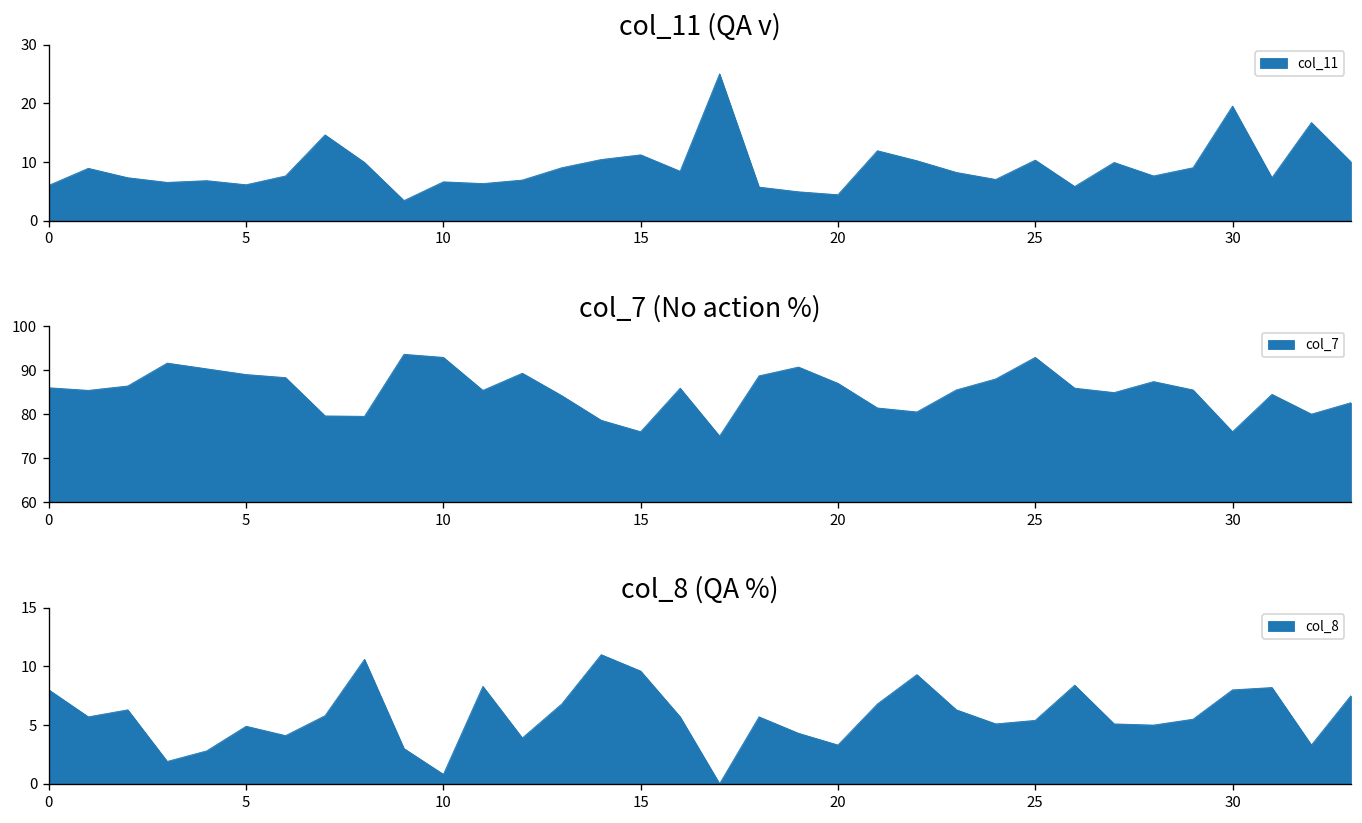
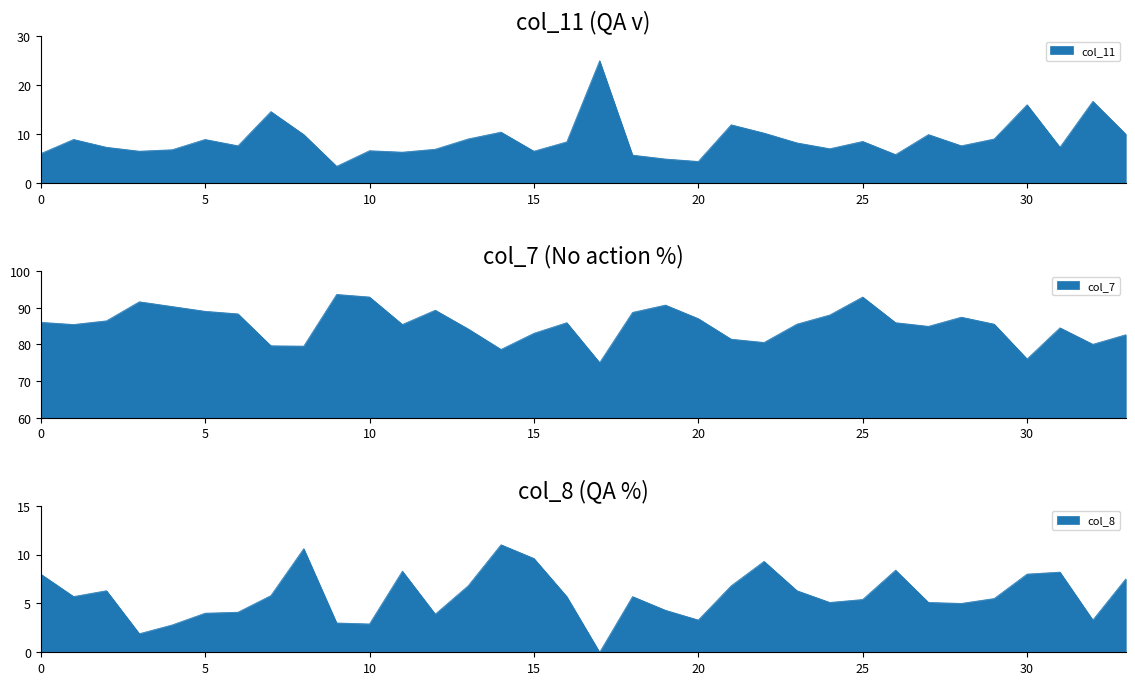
col_11 (QA v), 5: 6 -> 9
col_11 (QA v), 15: 11 -> 7
col_11 (QA v), 25: 10 -> 9
col_11 (QA v), 30: 20 -> 16
col_7 (No action %), 15: 76 -> 83
col_8 (QA %), 5: 5 -> 4
col_8 (QA %), 10: 1 -> 3
